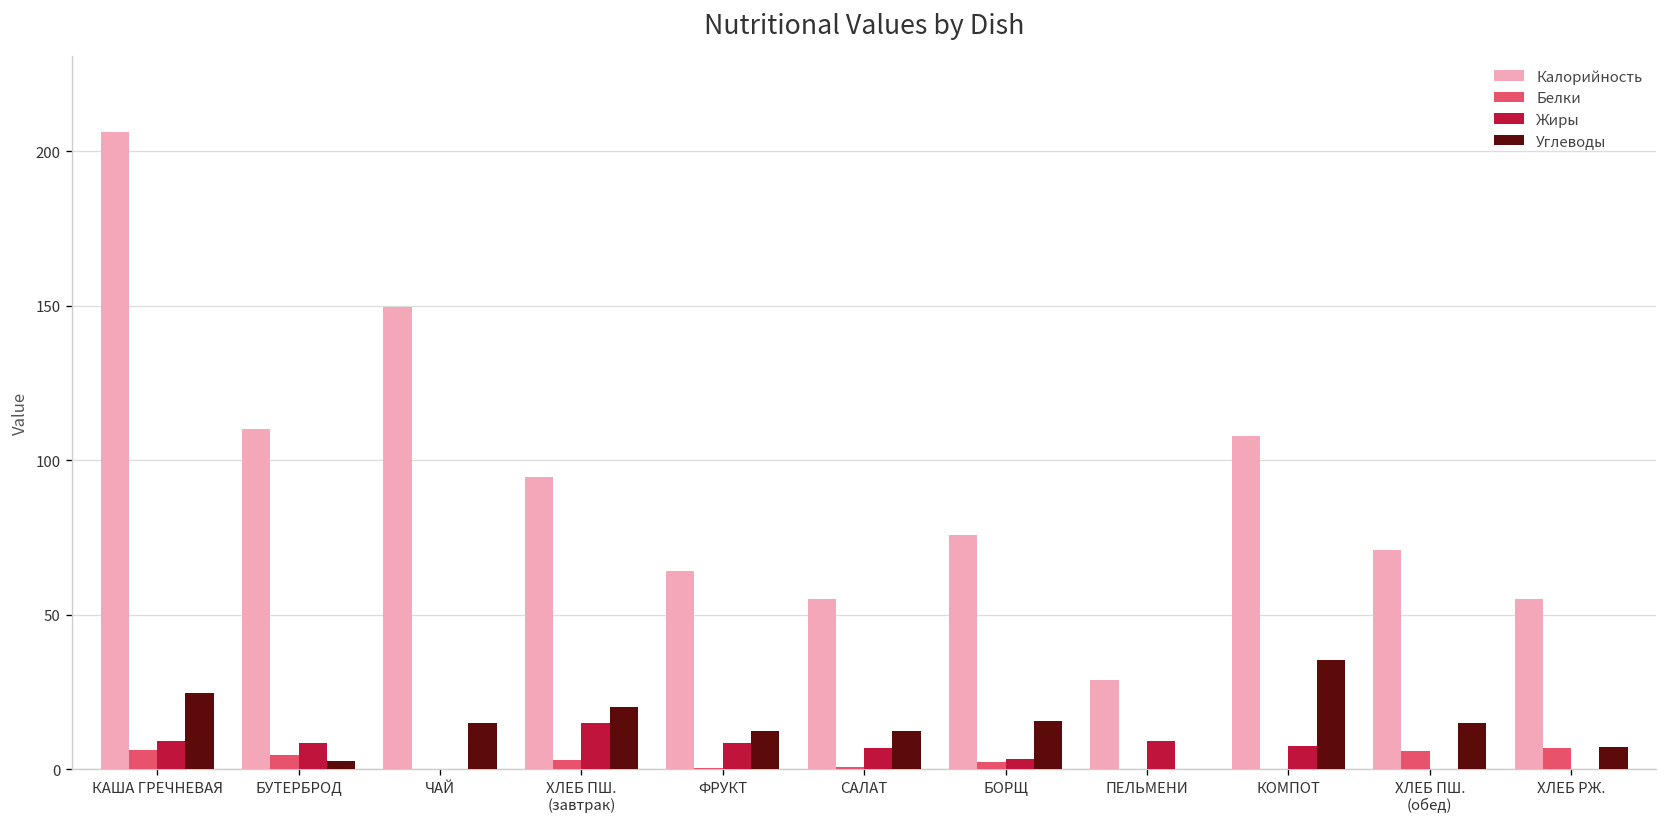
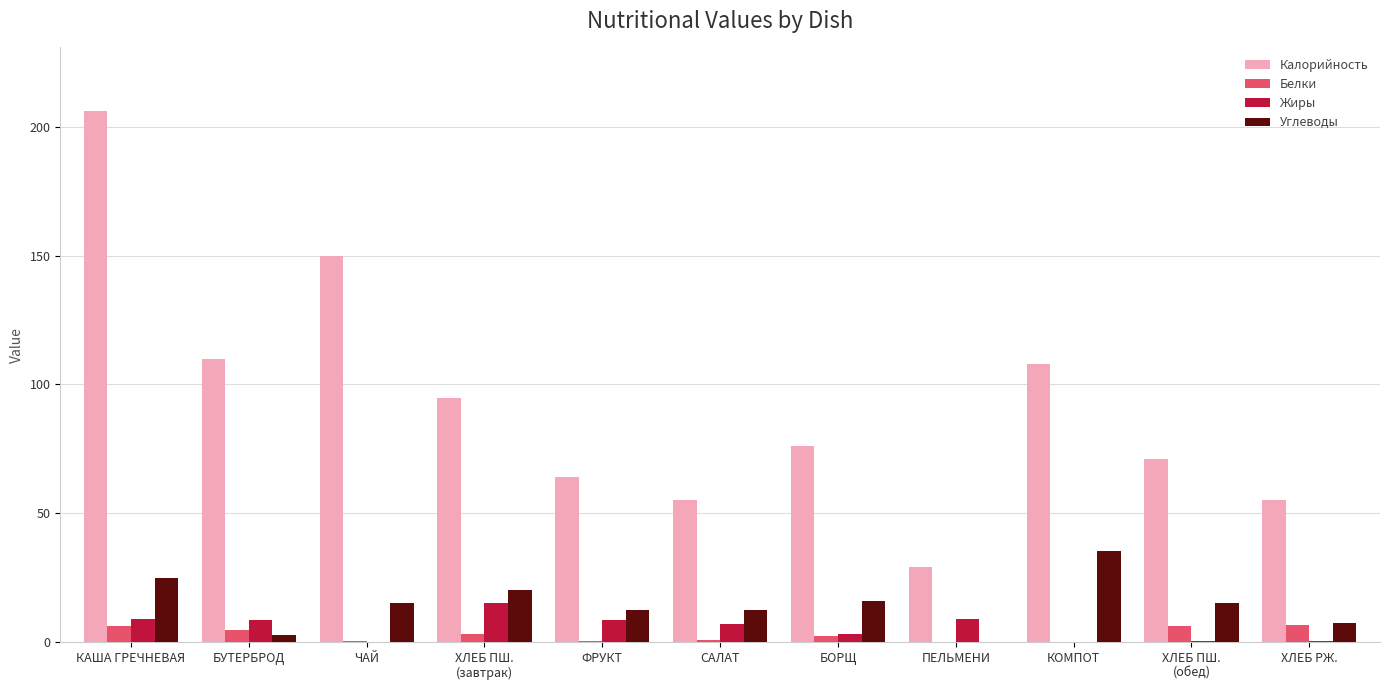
Жиры, КОМПОТ: 8 -> 0
